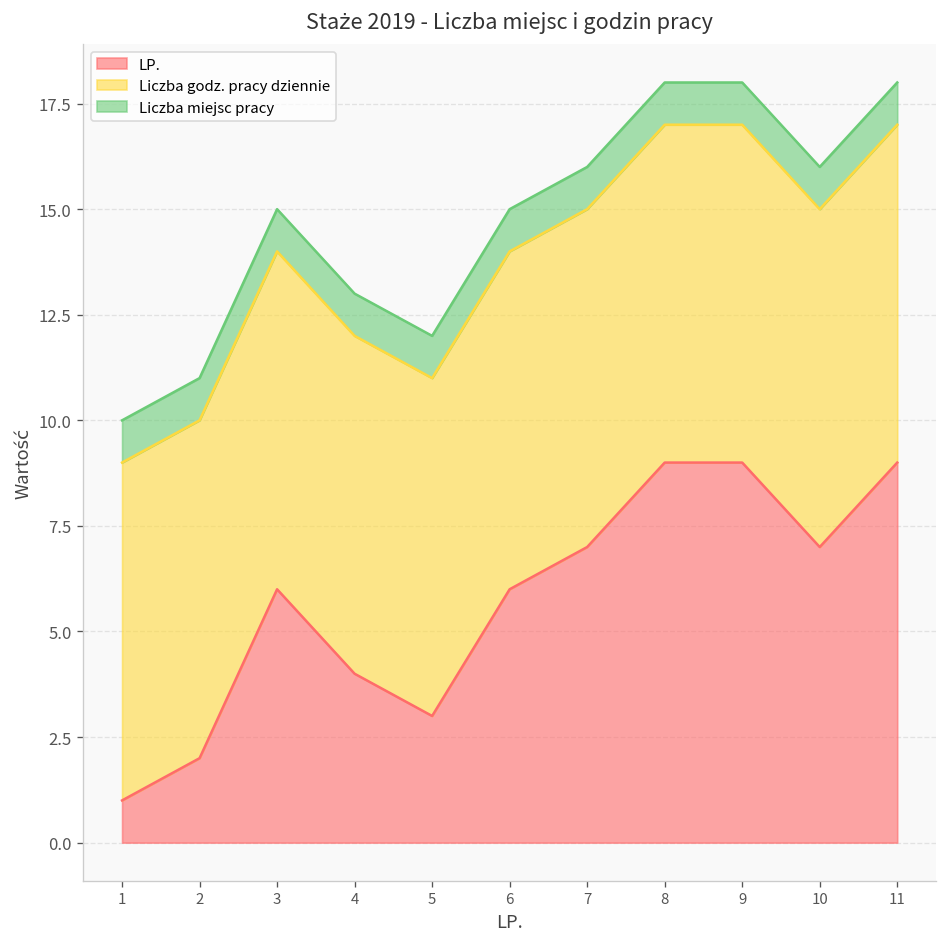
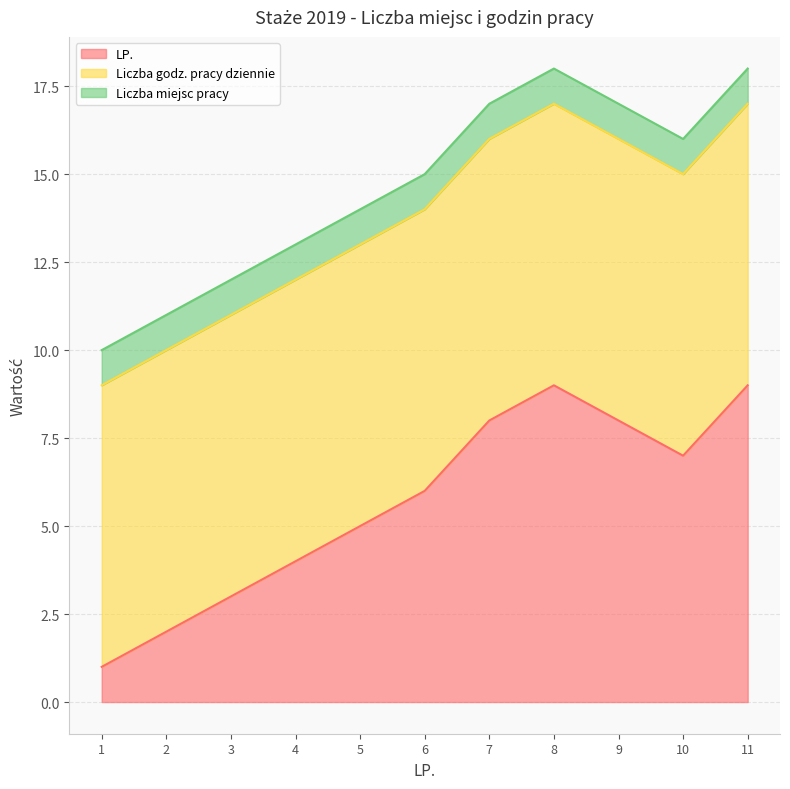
LP., 3: 6 -> 3
LP., 5: 3 -> 5
LP., 7: 7 -> 8
LP., 9: 9 -> 8
